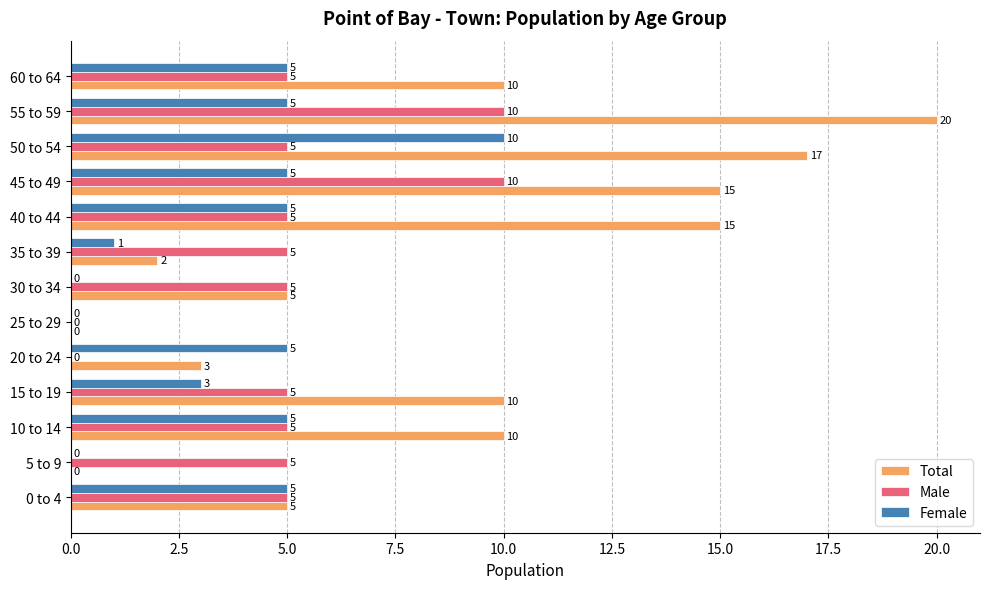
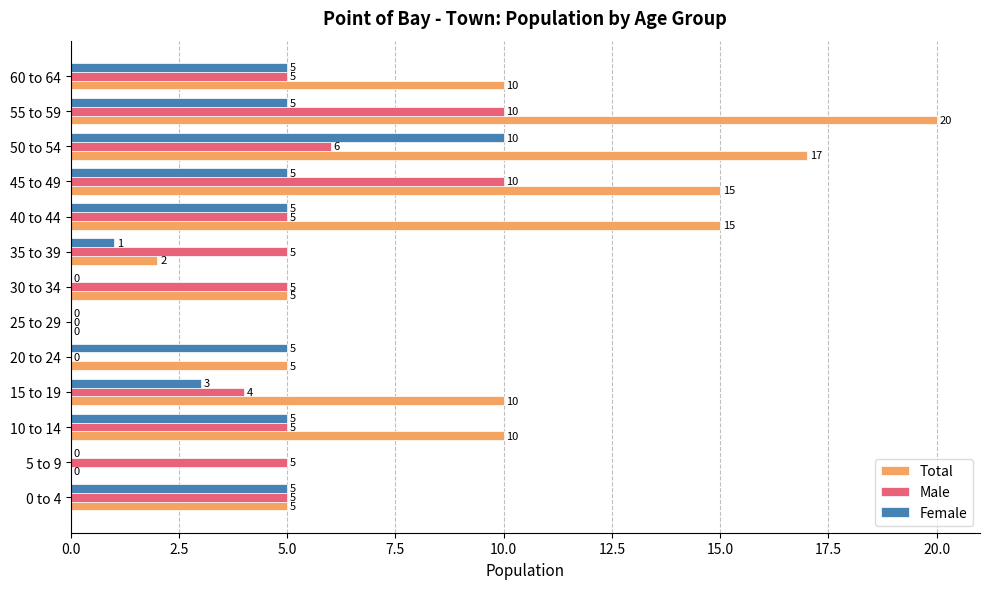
Male, 50 to 54: 5 -> 6
Total, 20 to 24: 3 -> 5
Male, 15 to 19: 5 -> 4
